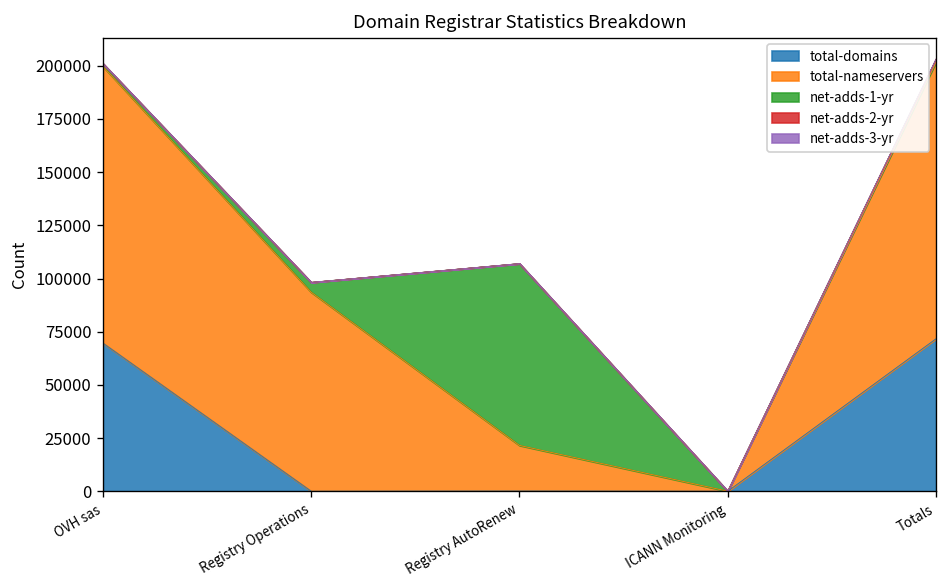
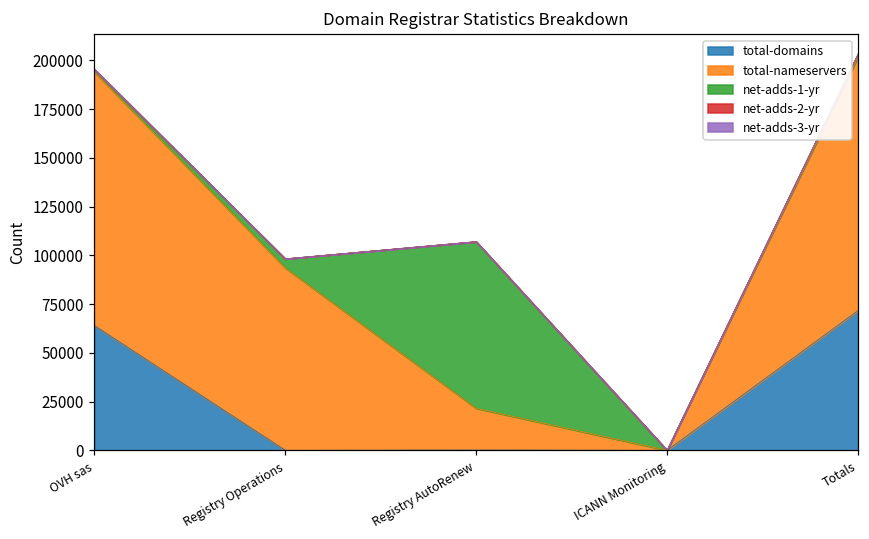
total-domains, OVH sas: 70000 -> 64000
